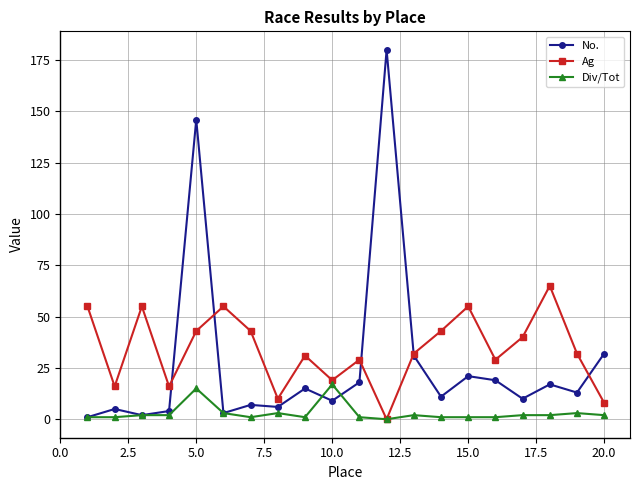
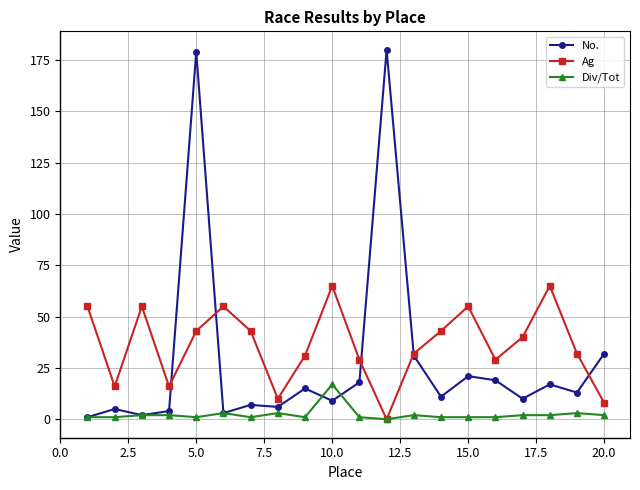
No., 5.0: 146 -> 179
Div/Tot, 5.0: 15 -> 1
Ag, 10.0: 19 -> 65
